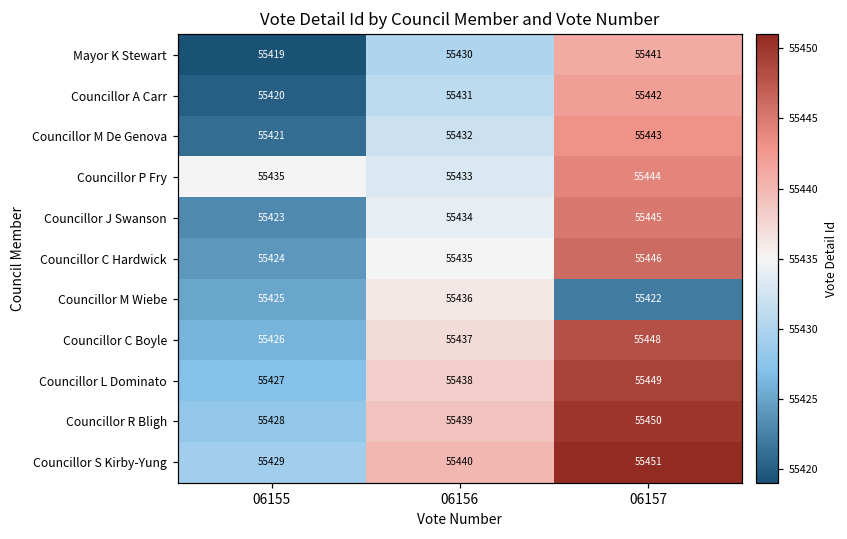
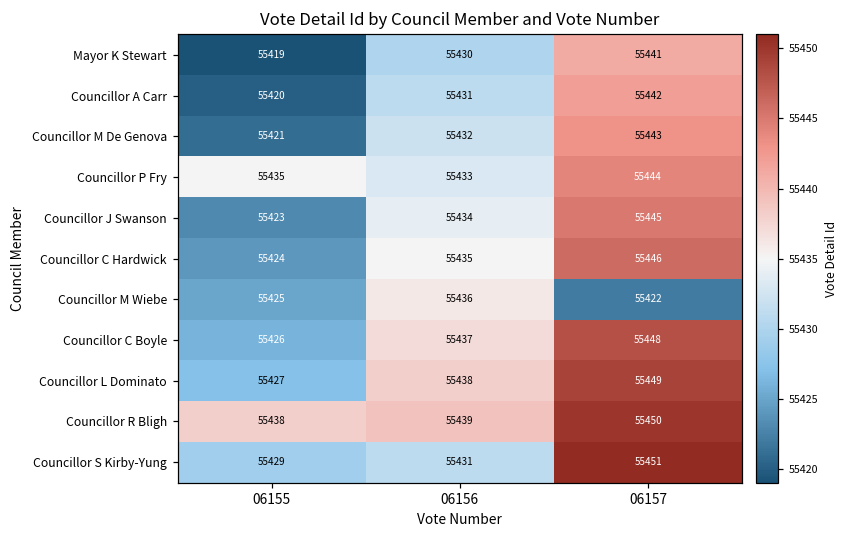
Councillor R Bligh, 06155: 55428 -> 55438
Councillor S Kirby-Yung, 06156: 55440 -> 55431
